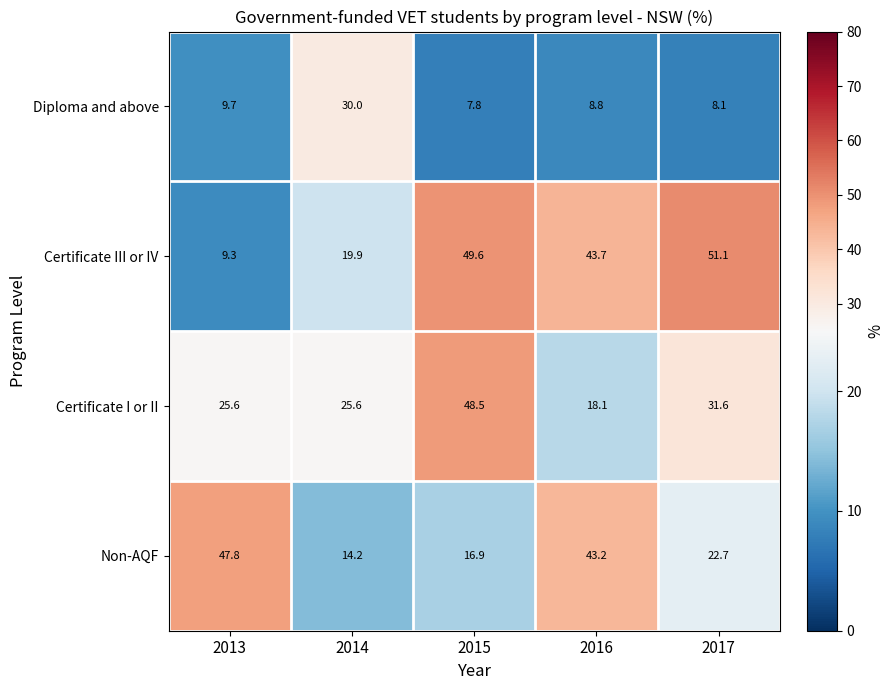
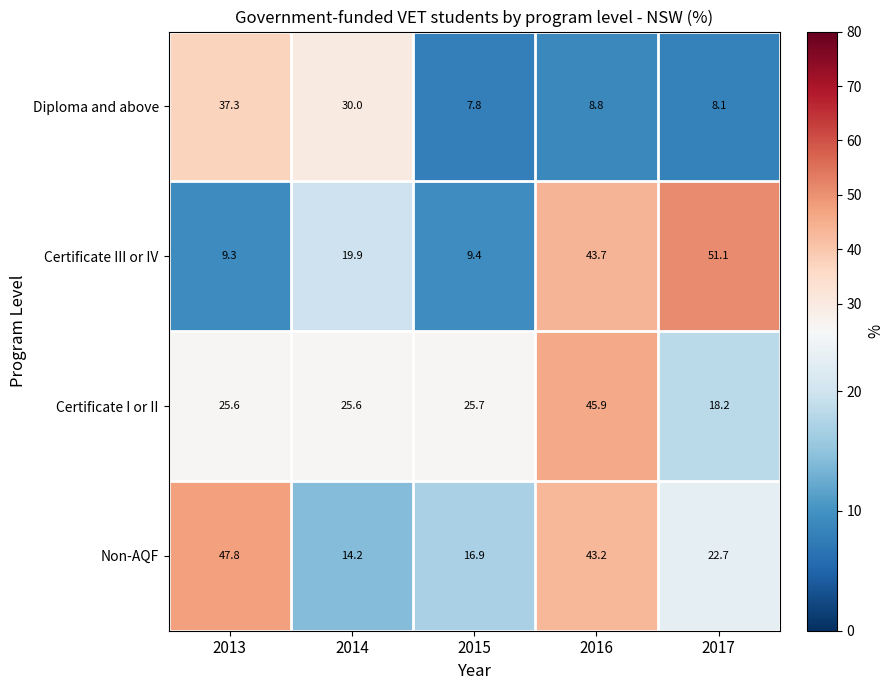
Diploma and above, 2013: 9.7 -> 37.3
Certificate III or IV, 2015: 49.6 -> 9.4
Certificate I or II, 2015: 48.5 -> 25.7
Certificate I or II, 2016: 18.1 -> 45.9
Certificate I or II, 2017: 31.6 -> 18.2
